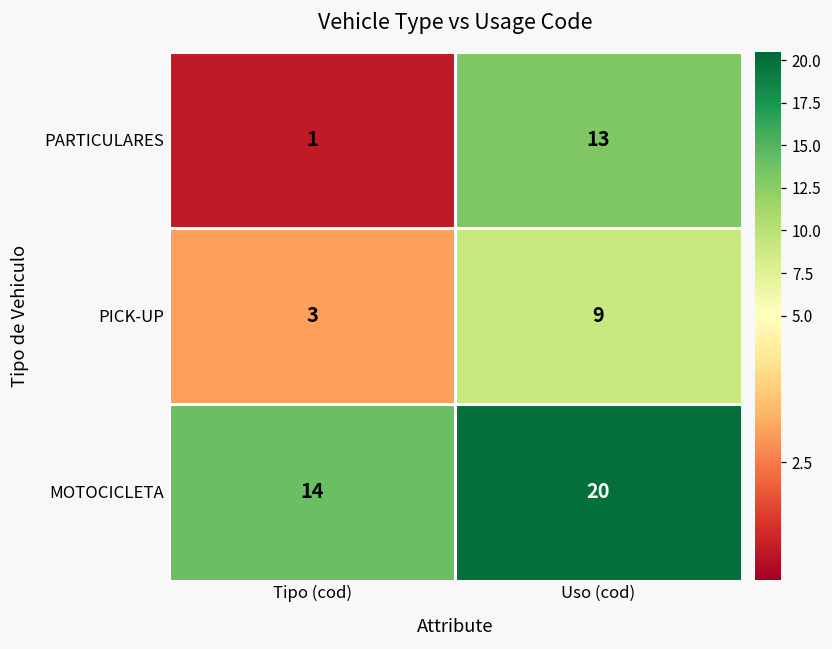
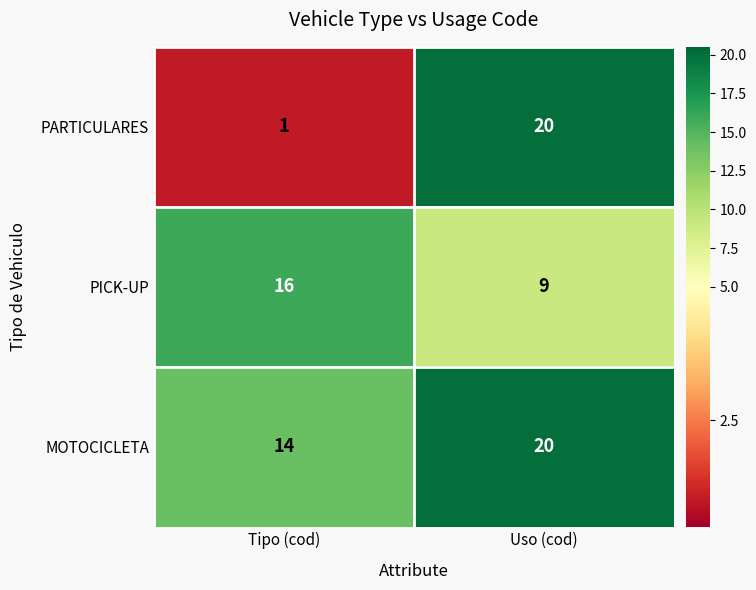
PARTICULARES, Uso (cod): 13 -> 20
PICK-UP, Tipo (cod): 3 -> 16
